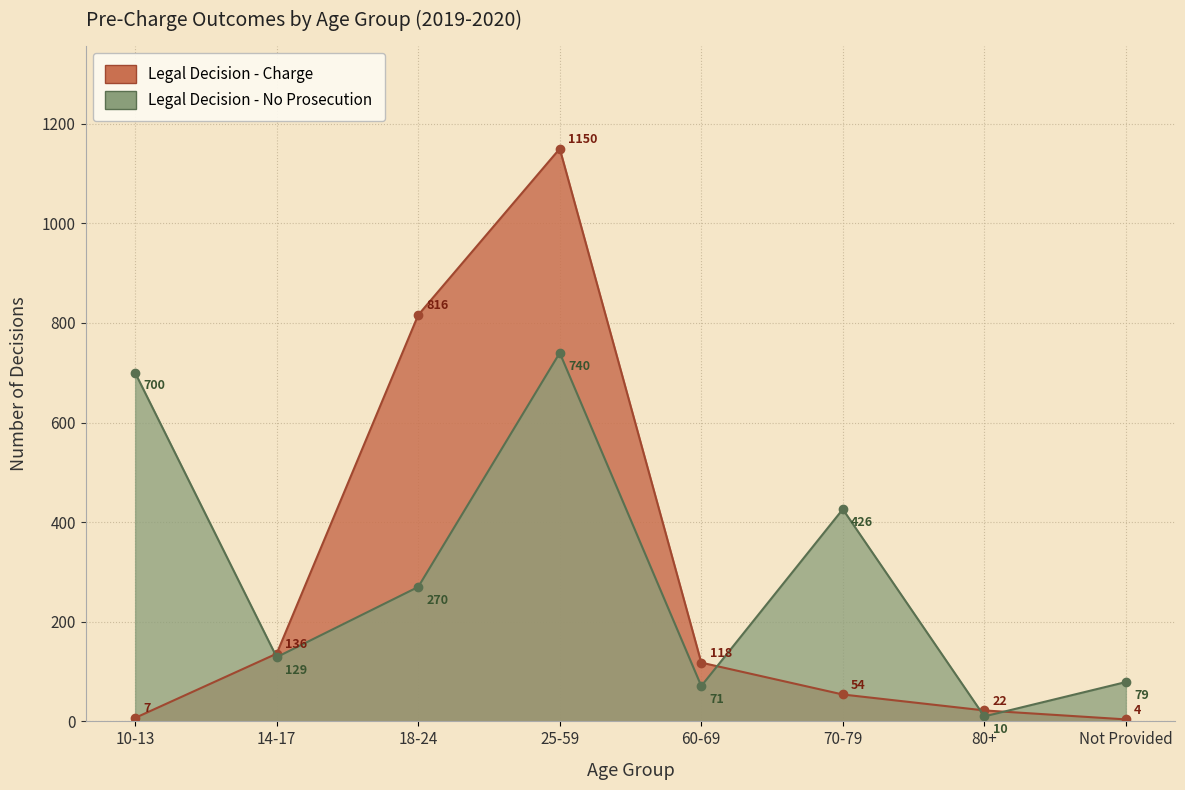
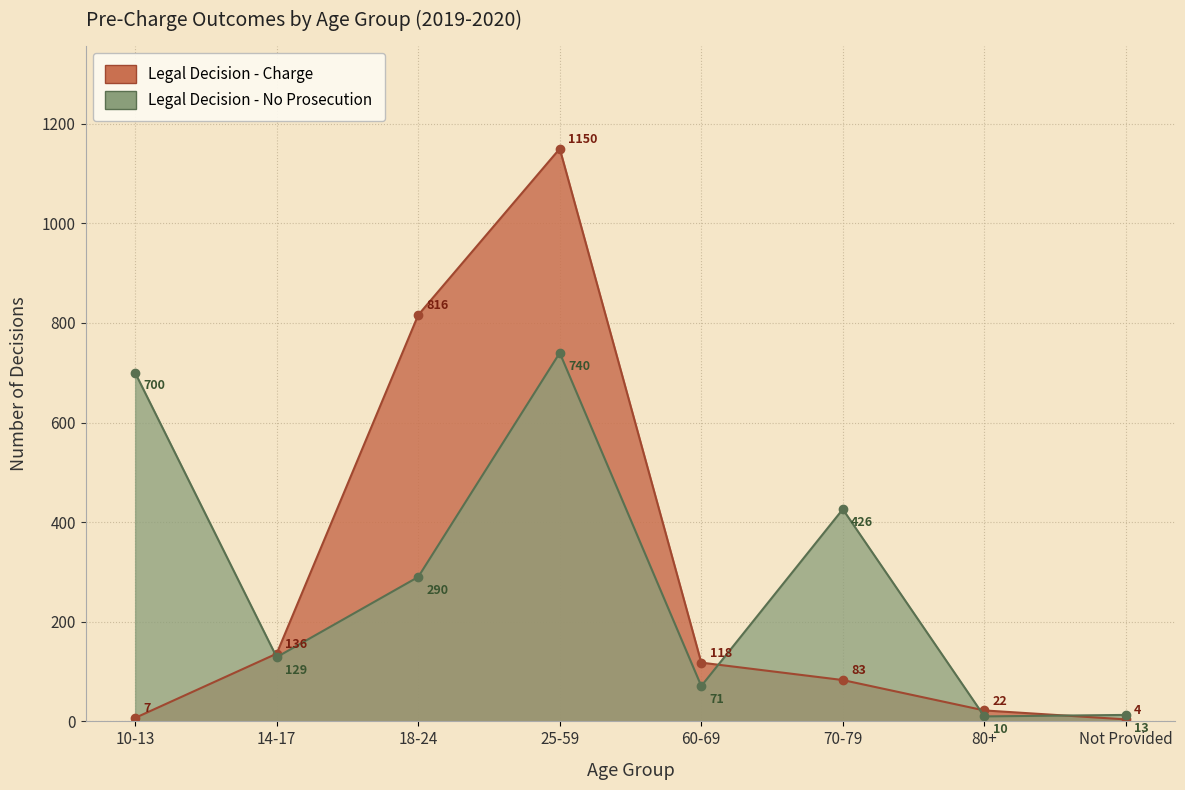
Legal Decision - No Prosecution, 18-24: 270 -> 290
Legal Decision - Charge, 70-79: 54 -> 83
Legal Decision - No Prosecution, Not Provided: 79 -> 13
